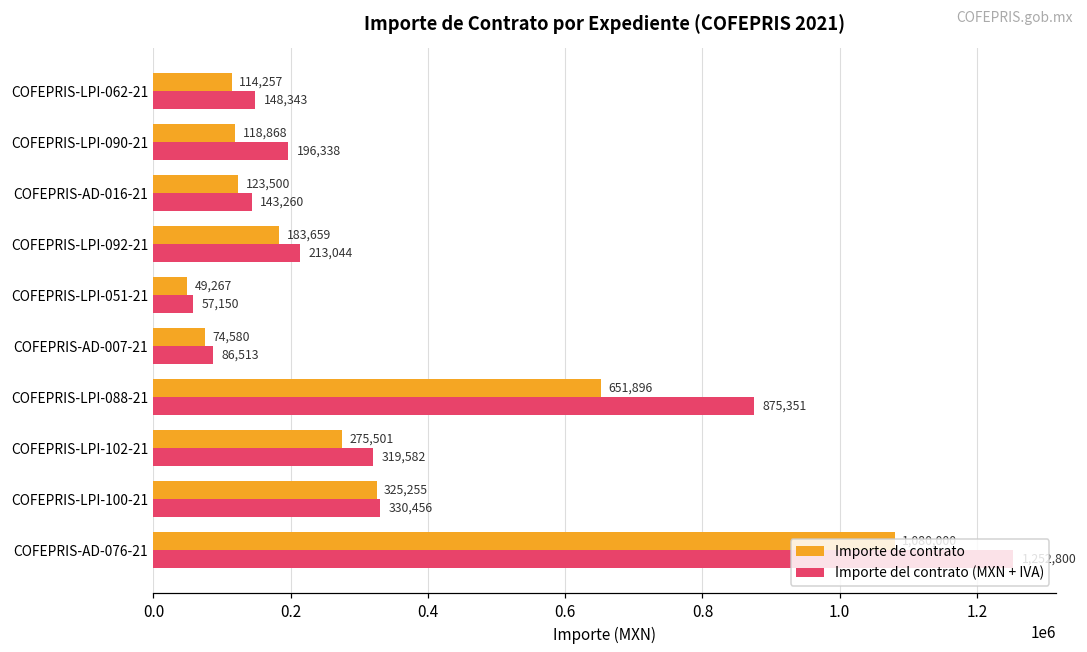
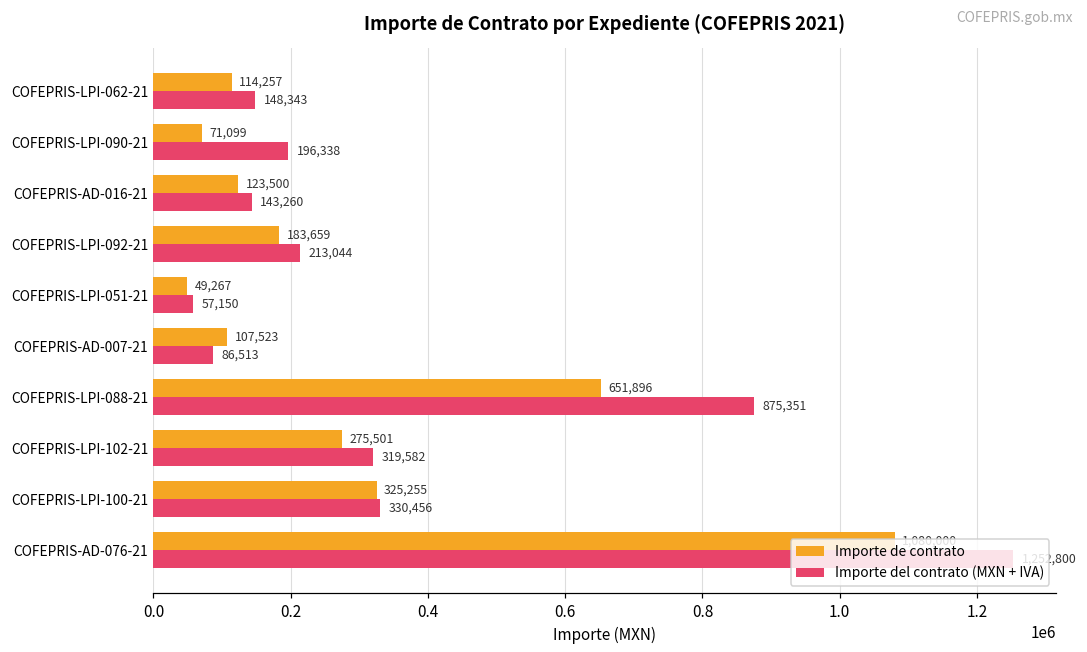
Importe de contrato, COFEPRIS-LPI-090-21: 118,868 -> 71,099
Importe de contrato, COFEPRIS-AD-007-21: 74,580 -> 107,523
